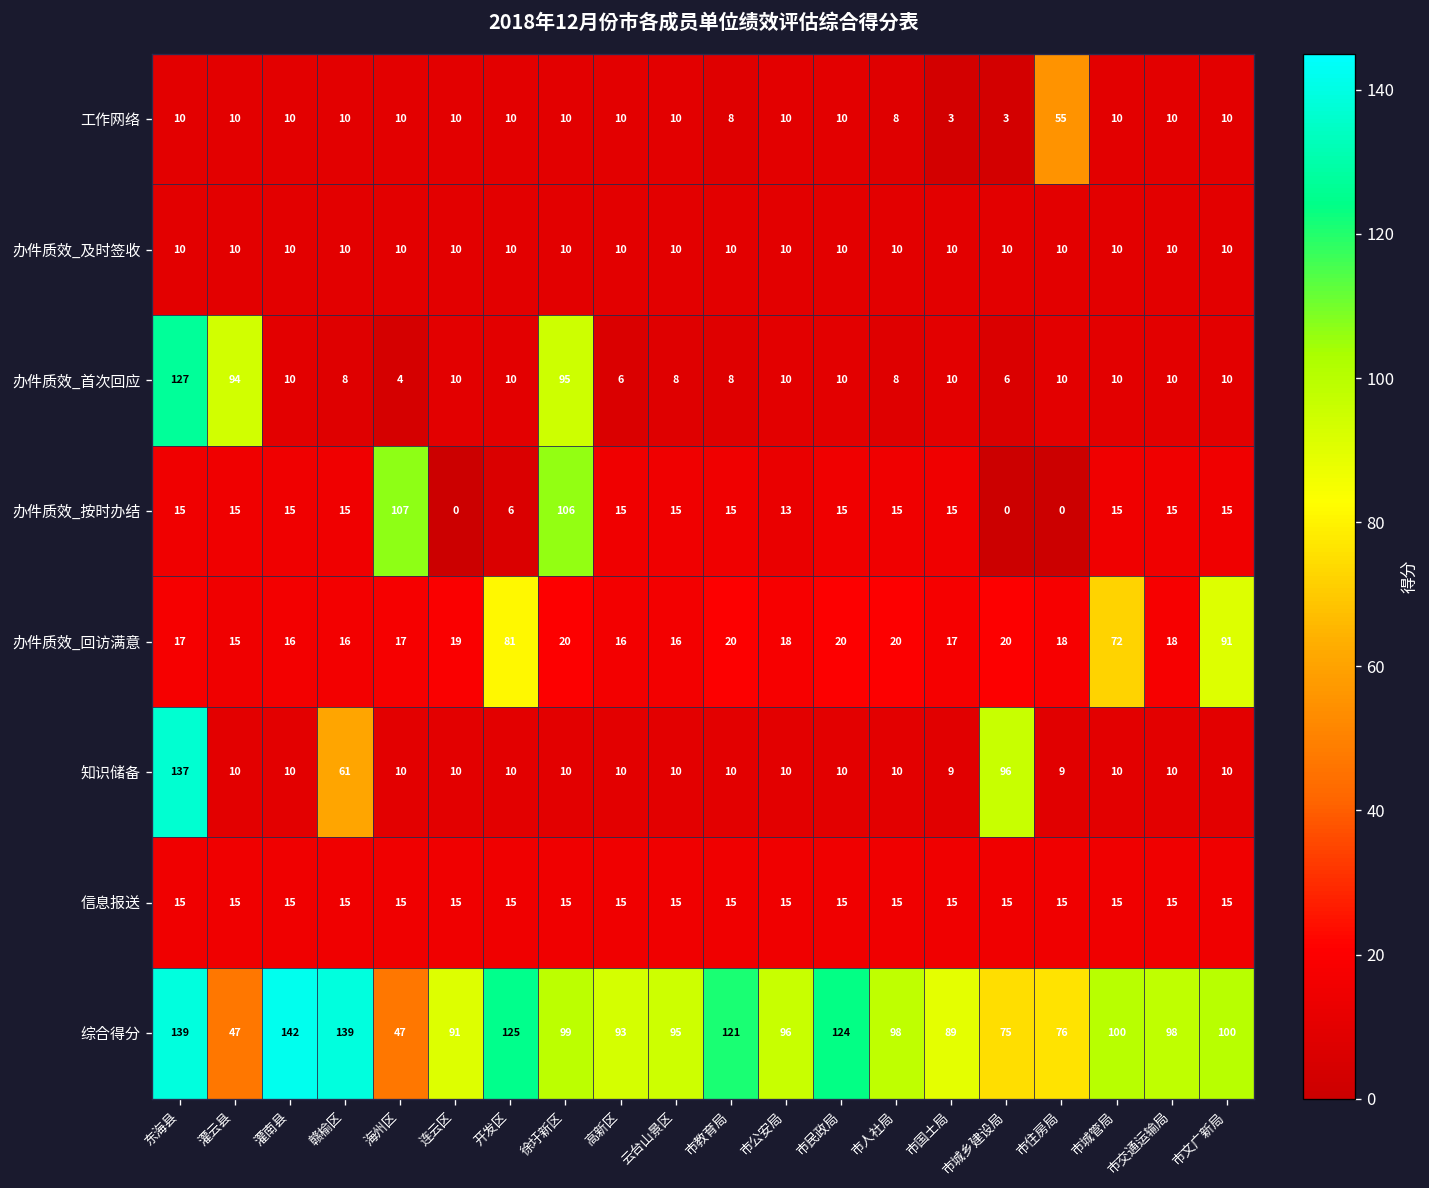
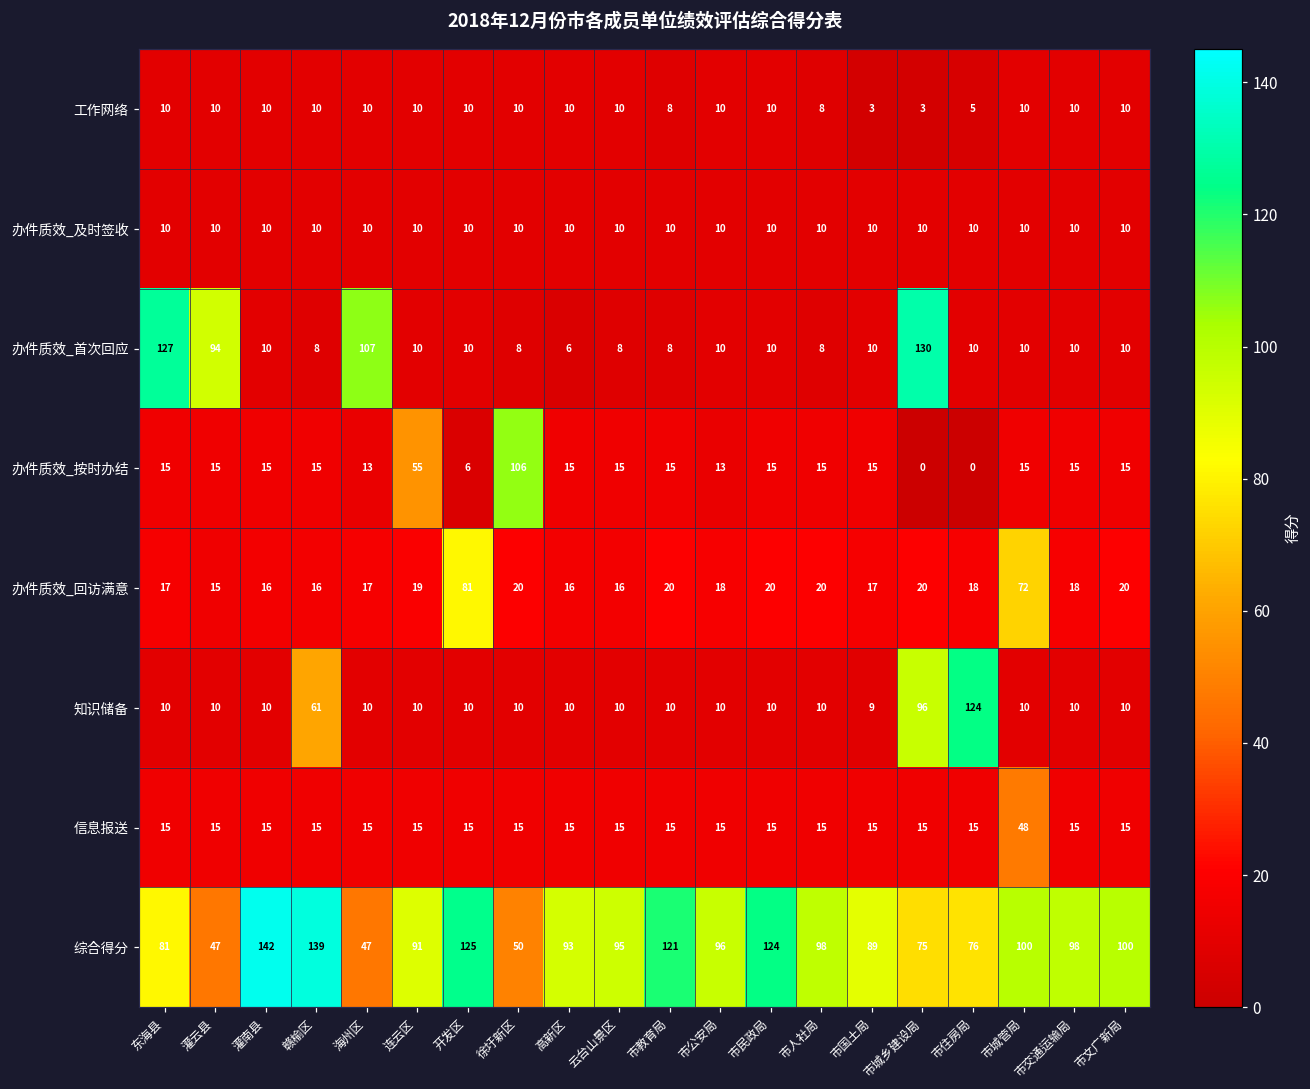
工作网络, 市住房局: 55 -> 5
办件质效_首次回应, 海州区: 4 -> 107
办件质效_首次回应, 徐圩新区: 95 -> 8
办件质效_首次回应, 市城乡建设局: 6 -> 130
办件质效_按时办结, 海州区: 107 -> 13
办件质效_按时办结, 连云区: 0 -> 55
办件质效_回访满意, 市文广新局: 91 -> 20
知识储备, 东海县: 137 -> 10
知识储备, 市住房局: 9 -> 124
信息报送, 市城管局: 15 -> 48
综合得分, 东海县: 139 -> 81
综合得分, 徐圩新区: 99 -> 50
